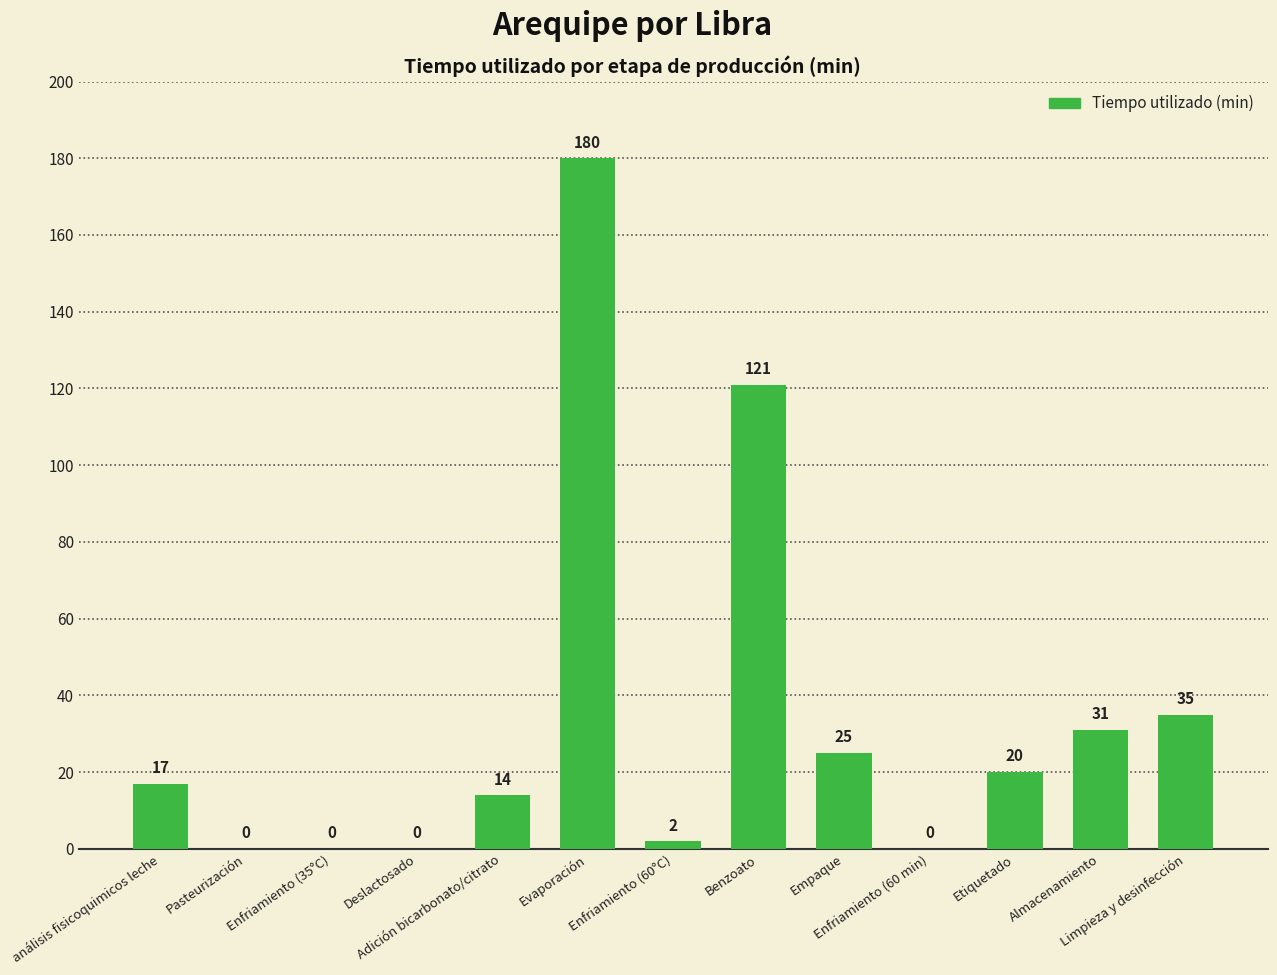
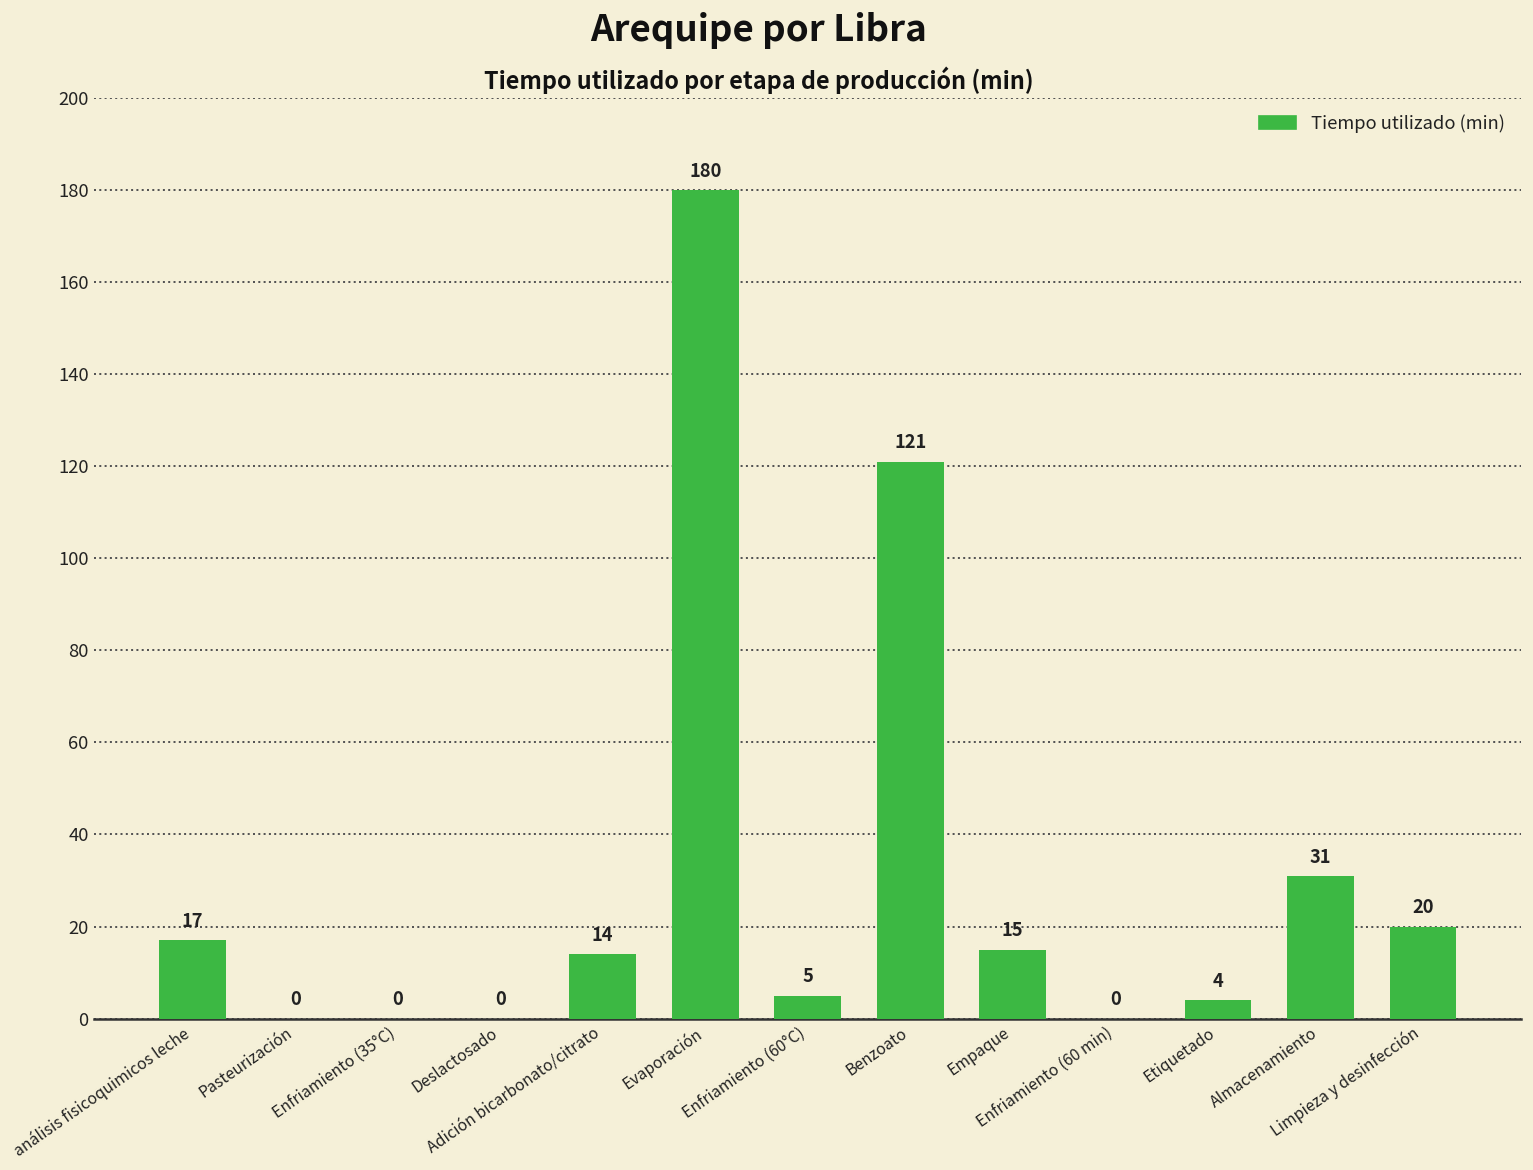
Enfriamiento (60°C): 2 -> 5
Empaque: 25 -> 15
Etiquetado: 20 -> 4
Limpieza y desinfección: 35 -> 20
